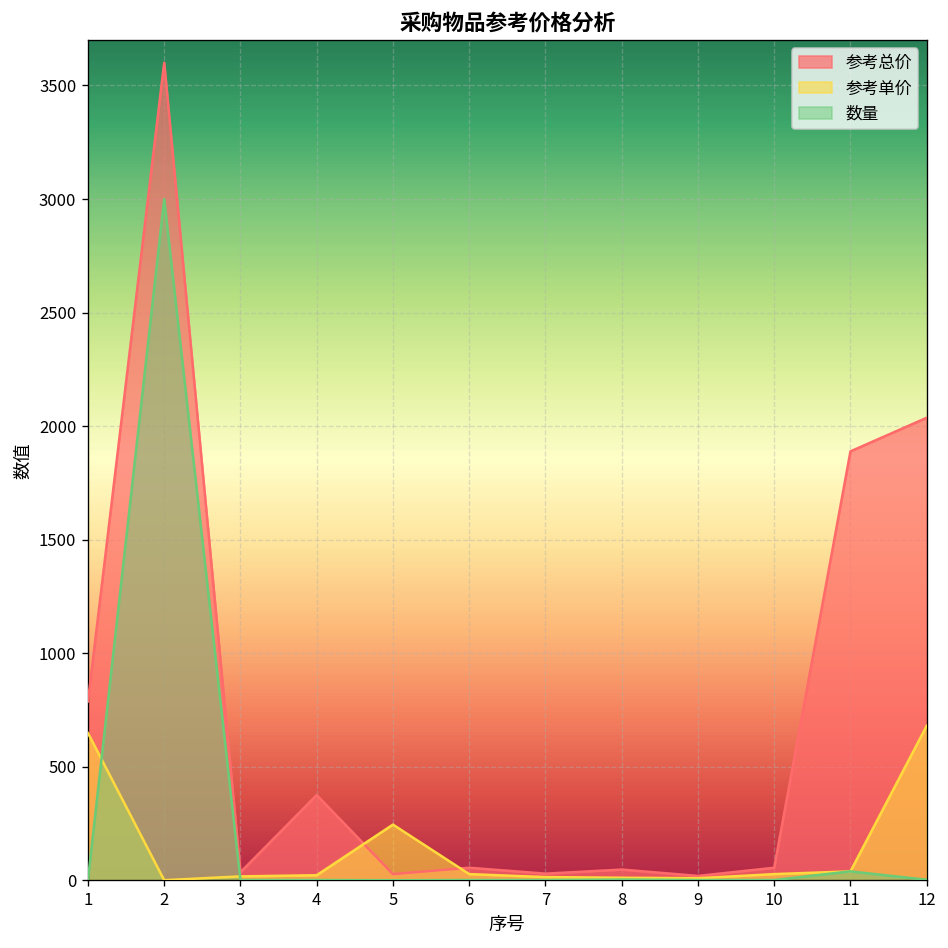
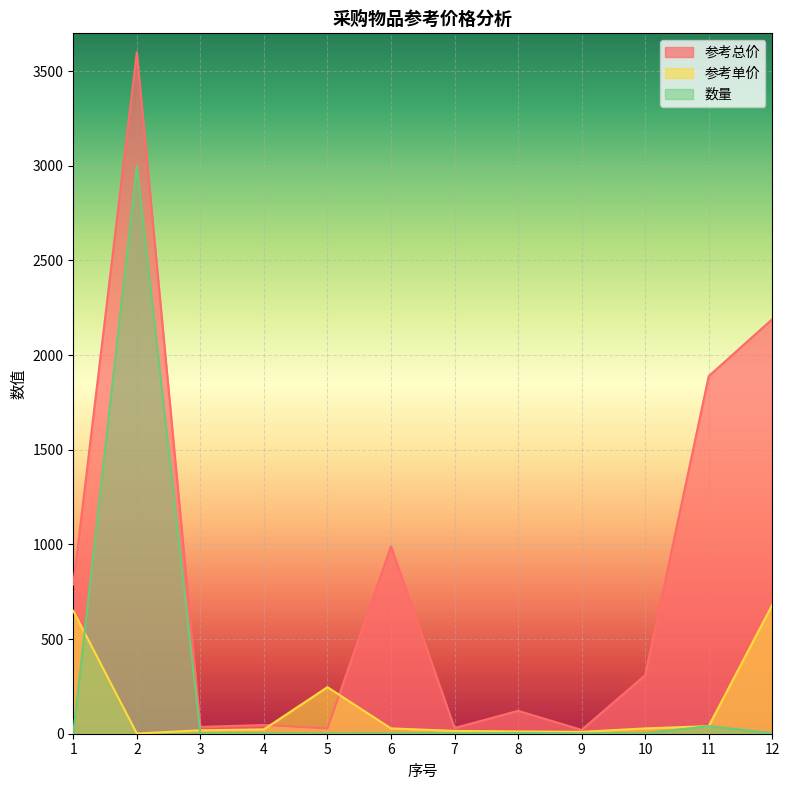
参考总价, 4: 380 -> 50
参考总价, 6: 60 -> 990
参考总价, 8: 50 -> 120
参考总价, 10: 60 -> 310
参考总价, 12: 2040 -> 2190
